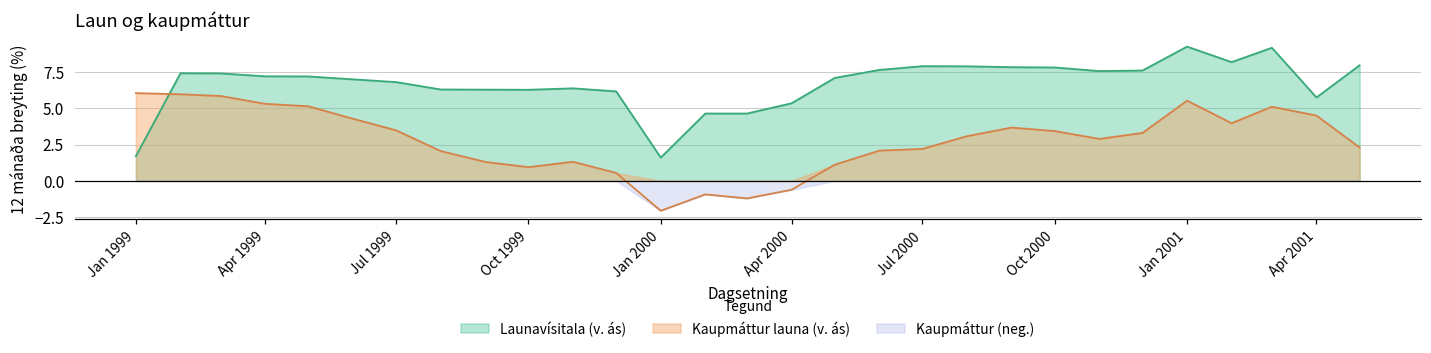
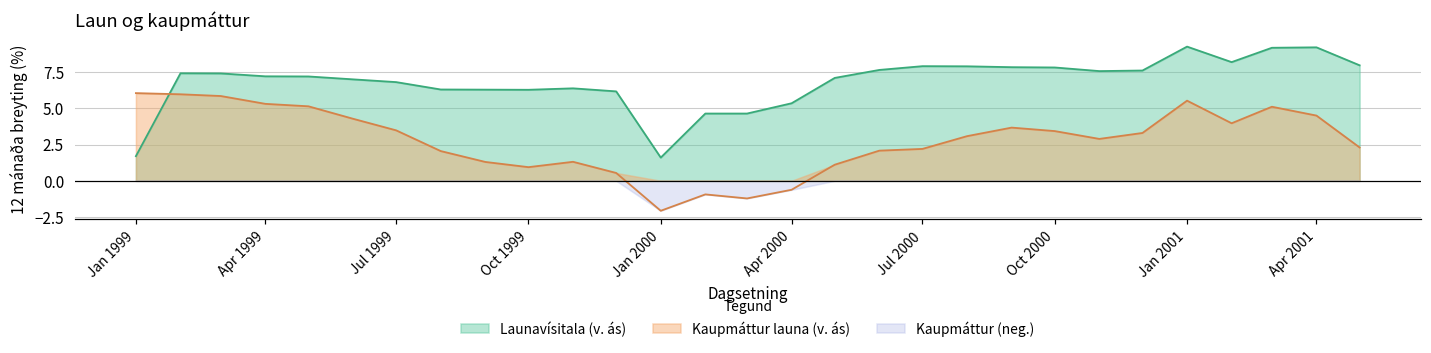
Launavísitala (v. ás), Apr 2001: 5.8 -> 9.2
